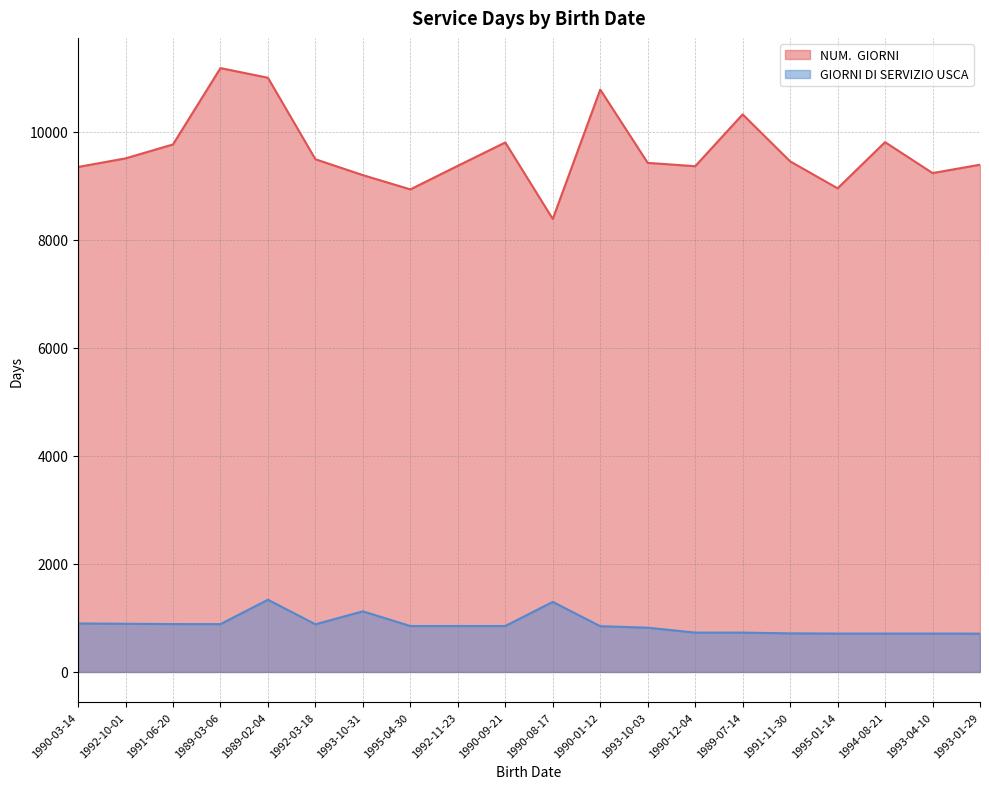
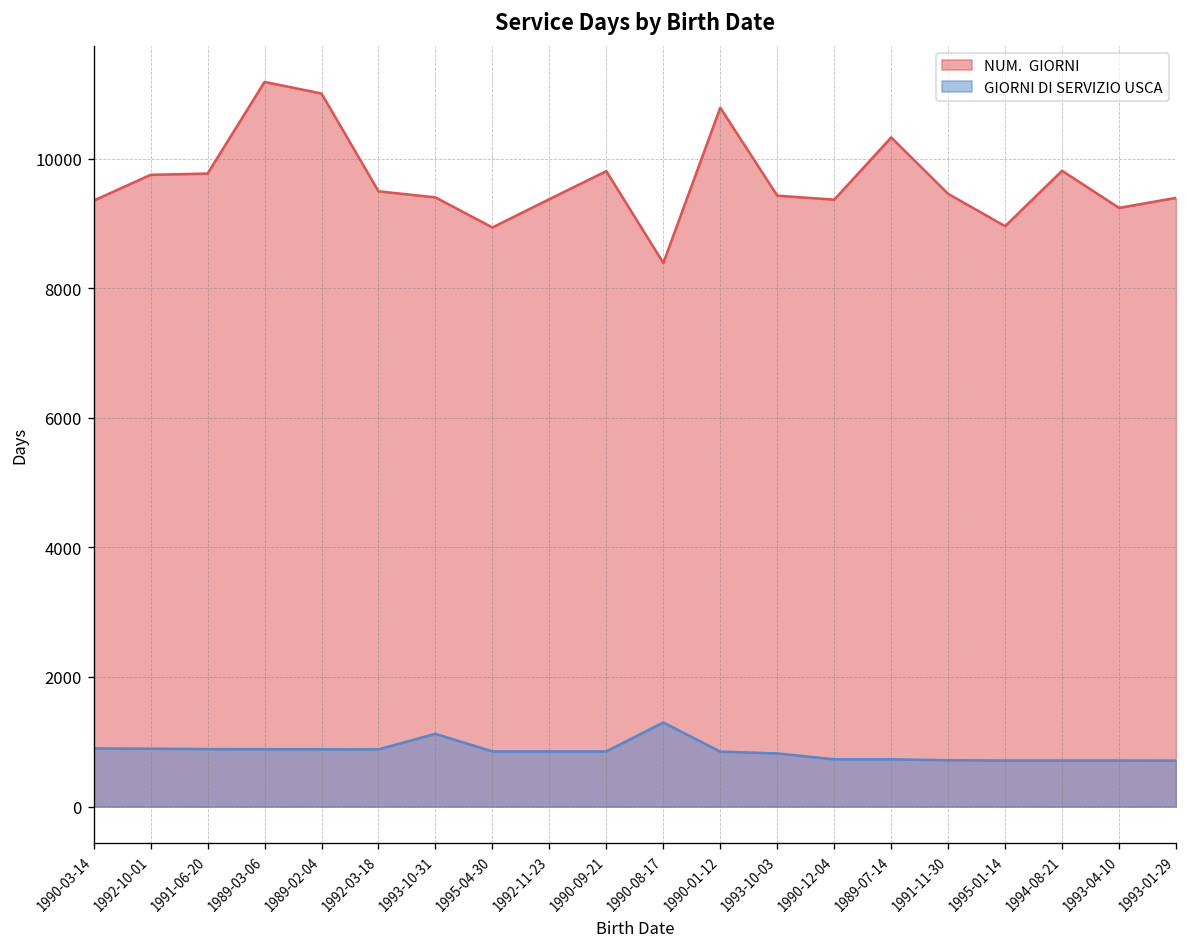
NUM. GIORNI, 1992-10-01: 9500 -> 9700
GIORNI DI SERVIZIO USCA, 1989-02-04: 1300 -> 900
NUM. GIORNI, 1993-10-31: 9200 -> 9400
